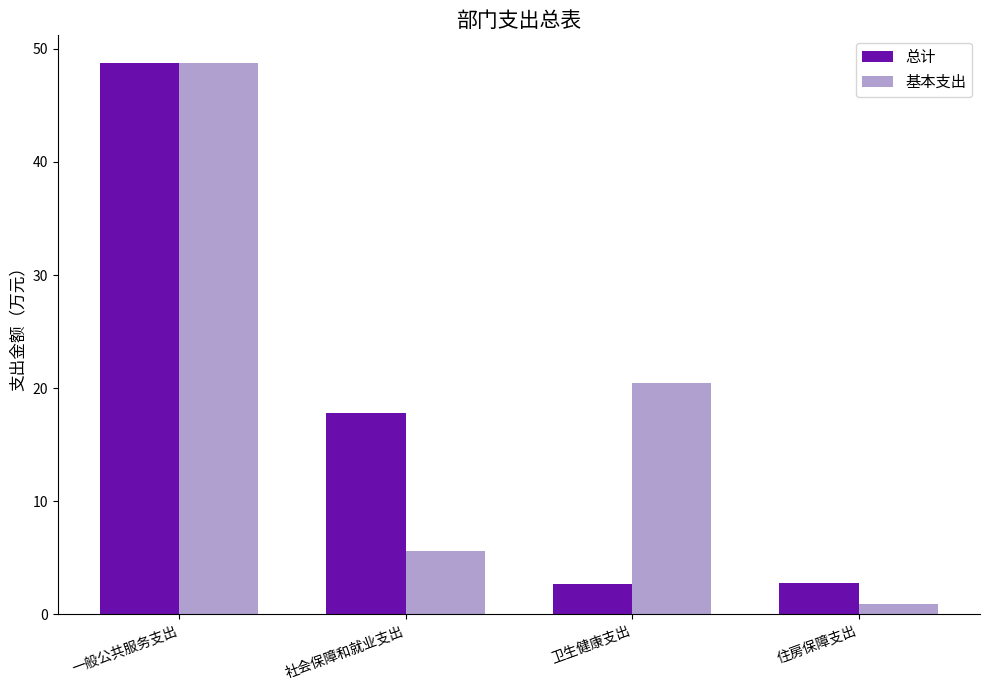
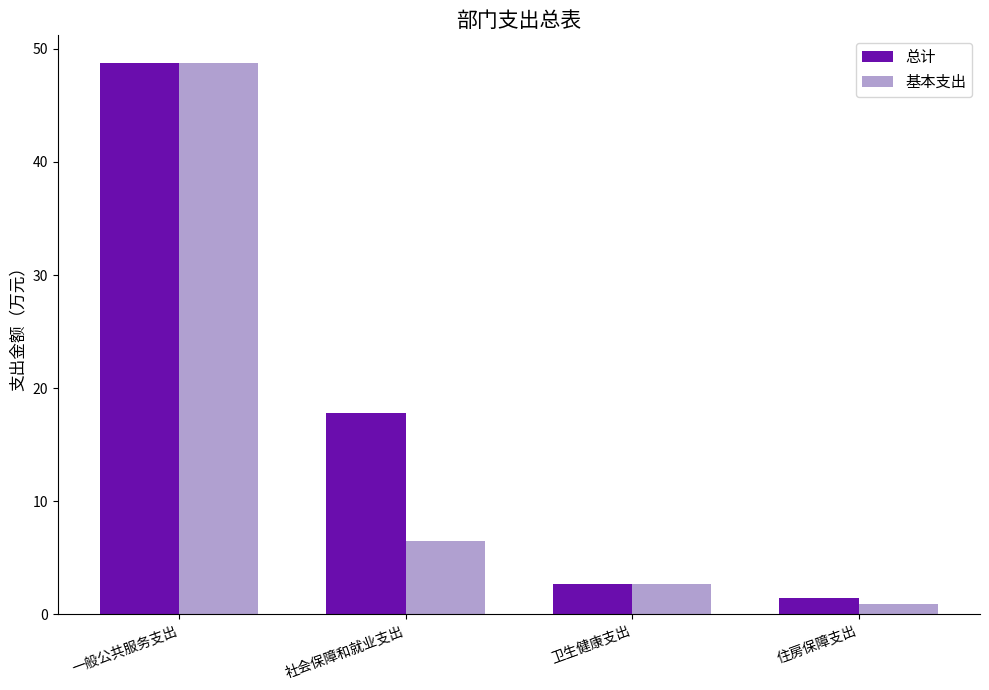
基本支出, 社会保障和就业支出: 5.6 -> 6.5
基本支出, 卫生健康支出: 20.5 -> 2.7
总计, 住房保障支出: 2.8 -> 1.4
